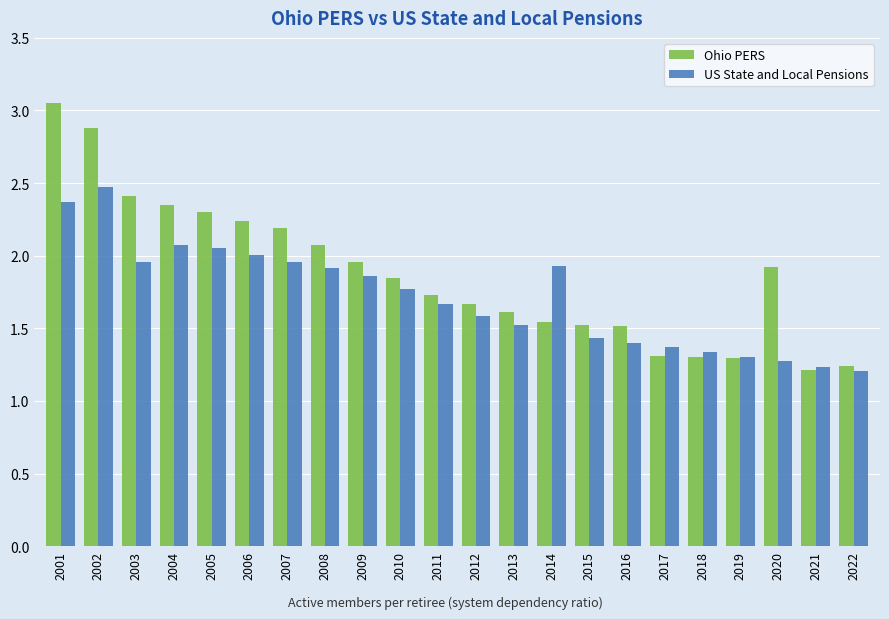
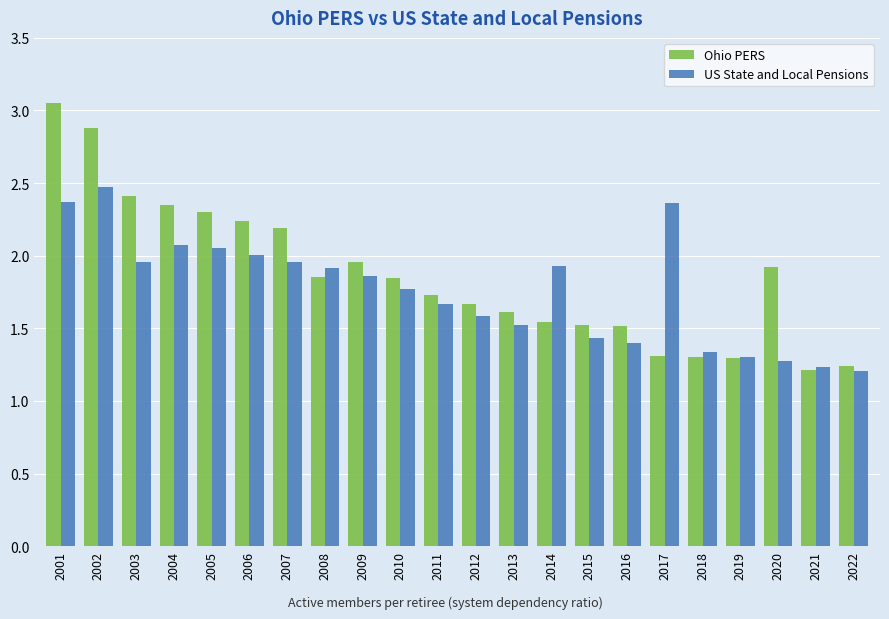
Ohio PERS, 2008: 2.07 -> 1.85
US State and Local Pensions, 2017: 1.37 -> 2.36
